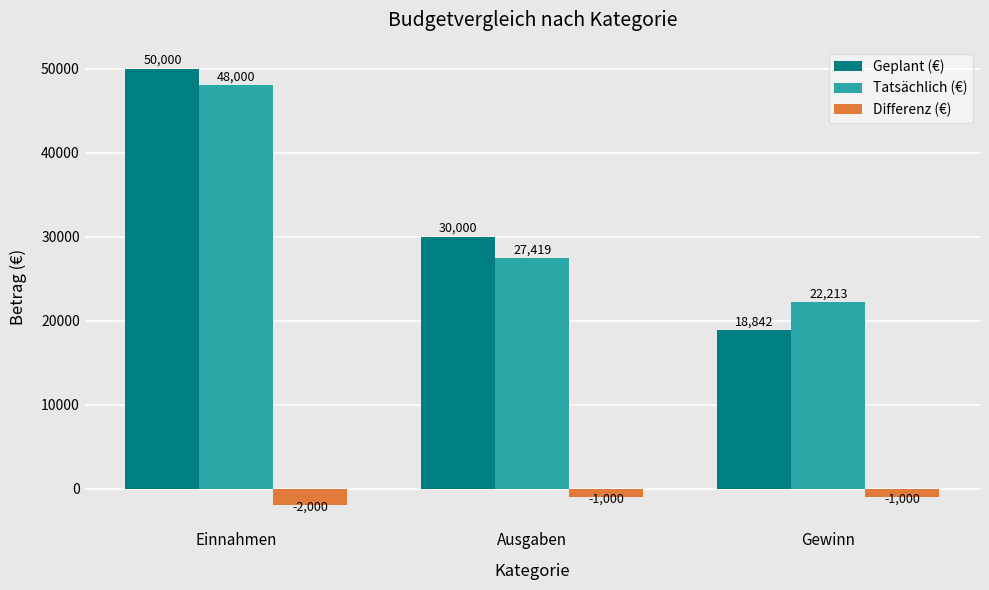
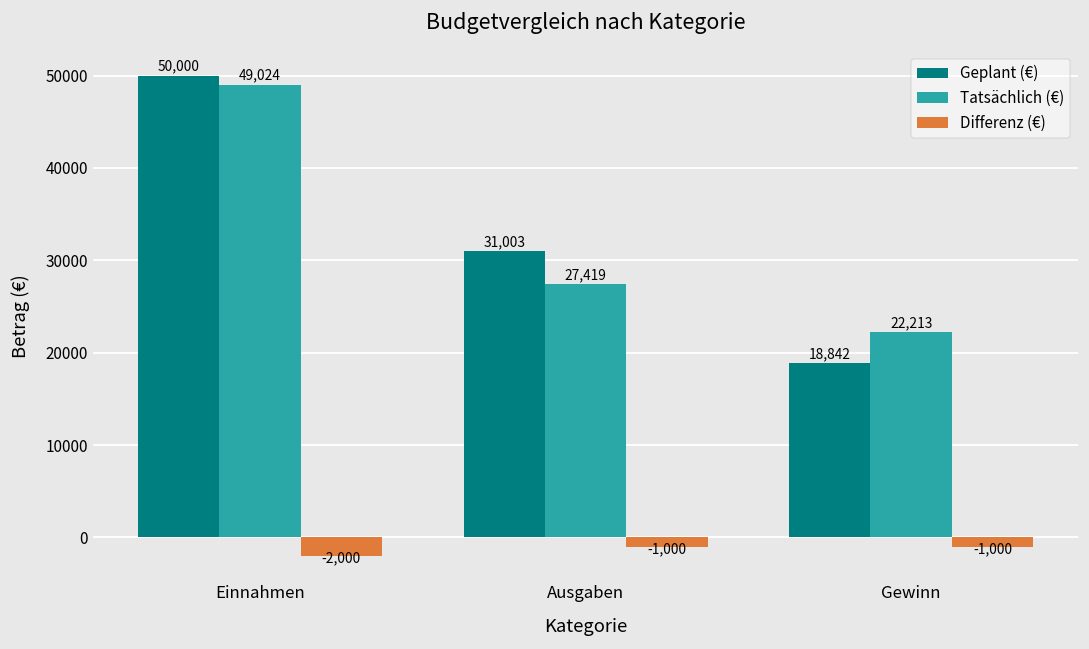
Tatsächlich (€), Einnahmen: 48,000 -> 49,024
Geplant (€), Ausgaben: 30,000 -> 31,003
